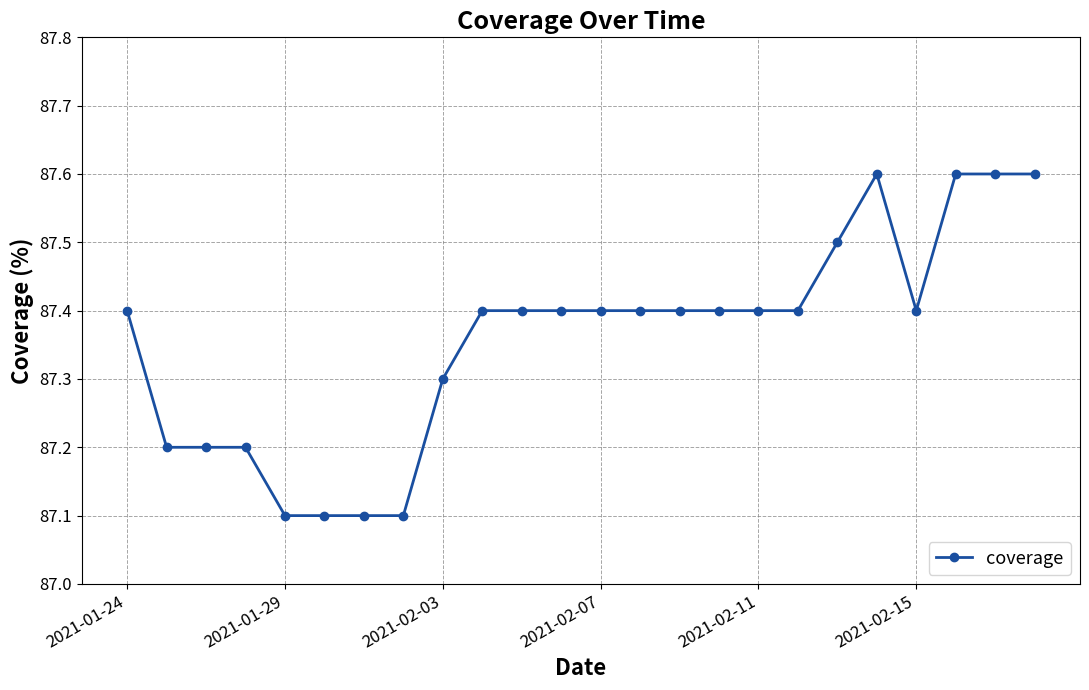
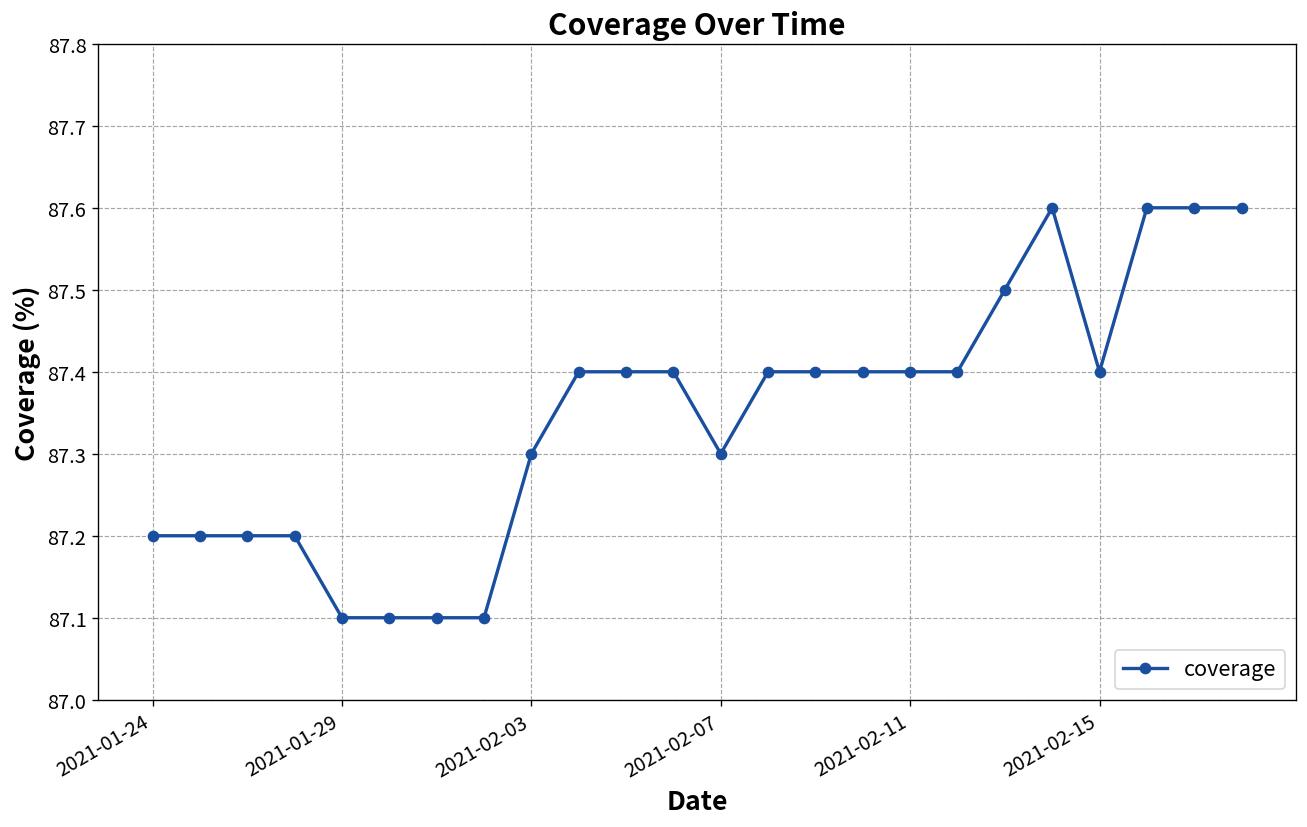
2021-01-24: 87.4 -> 87.2
2021-02-07: 87.4 -> 87.3
